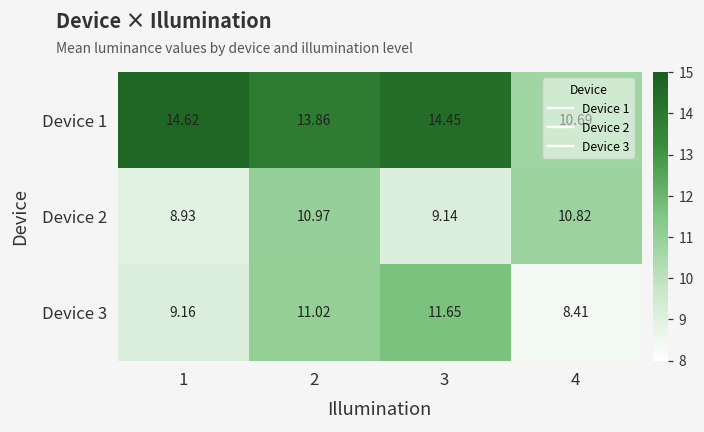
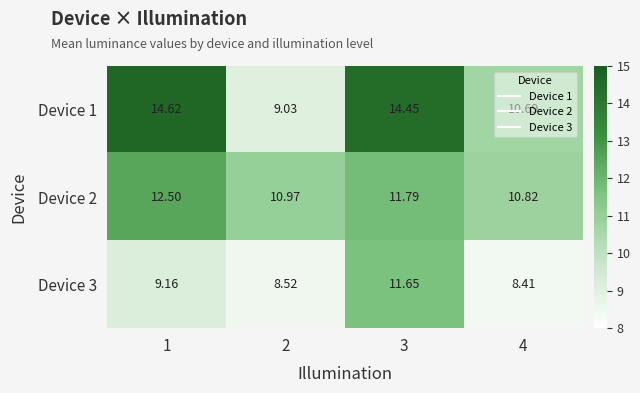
Device 1, 2: 13.86 -> 9.03
Device 2, 1: 8.93 -> 12.50
Device 2, 3: 9.14 -> 11.79
Device 3, 2: 11.02 -> 8.52
